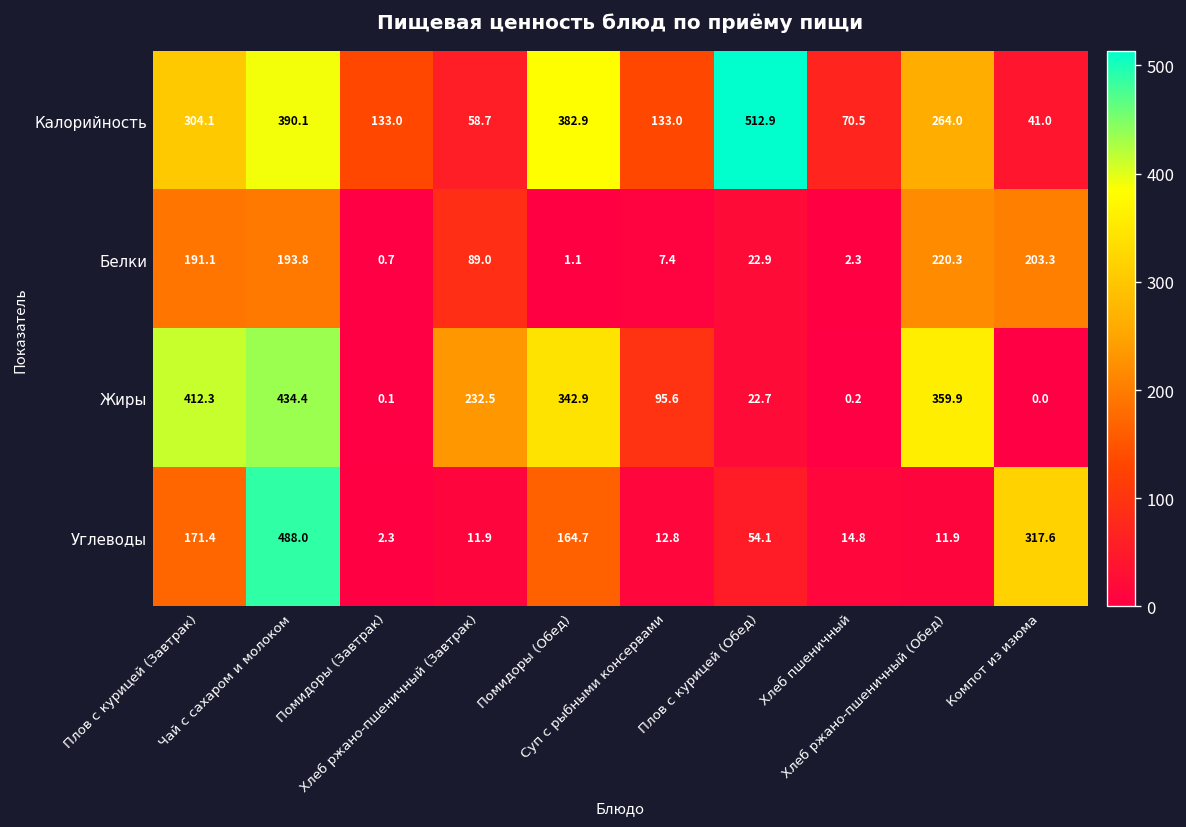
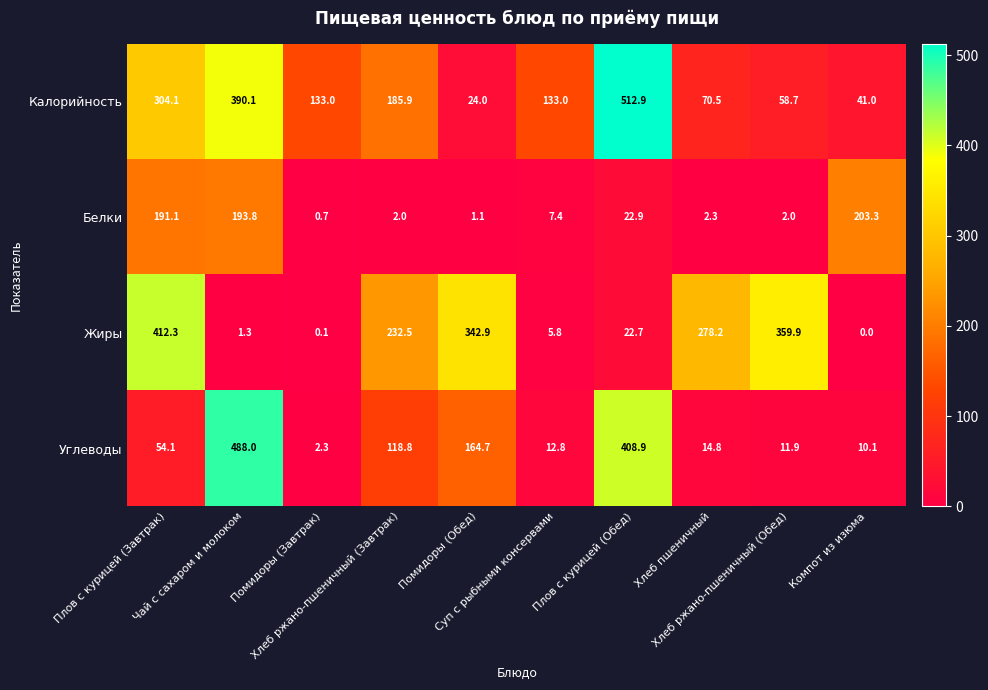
Калорийность, Хлеб ржано-пшеничный (Завтрак): 58.7 -> 185.9
Калорийность, Помидоры (Обед): 382.9 -> 24.0
Калорийность, Хлеб ржано-пшеничный (Обед): 264.0 -> 58.7
Белки, Хлеб ржано-пшеничный (Завтрак): 89.0 -> 2.0
Белки, Хлеб ржано-пшеничный (Обед): 220.3 -> 2.0
Жиры, Чай с сахаром и молоком: 434.4 -> 1.3
Жиры, Суп с рыбными консервами: 95.6 -> 5.8
Жиры, Хлеб пшеничный: 0.2 -> 278.2
Углеводы, Плов с курицей (Завтрак): 171.4 -> 54.1
Углеводы, Хлеб ржано-пшеничный (Завтрак): 11.9 -> 118.8
Углеводы, Плов с курицей (Обед): 54.1 -> 408.9
Углеводы, Компот из изюма: 317.6 -> 10.1
